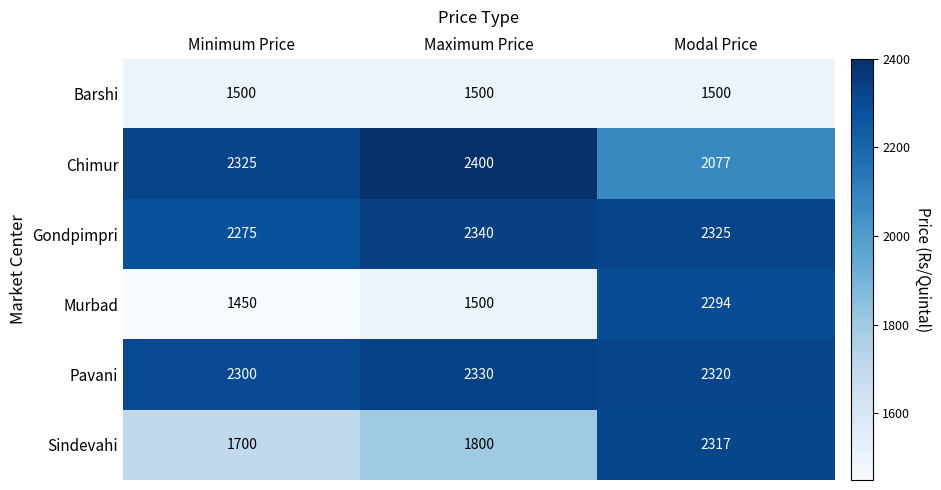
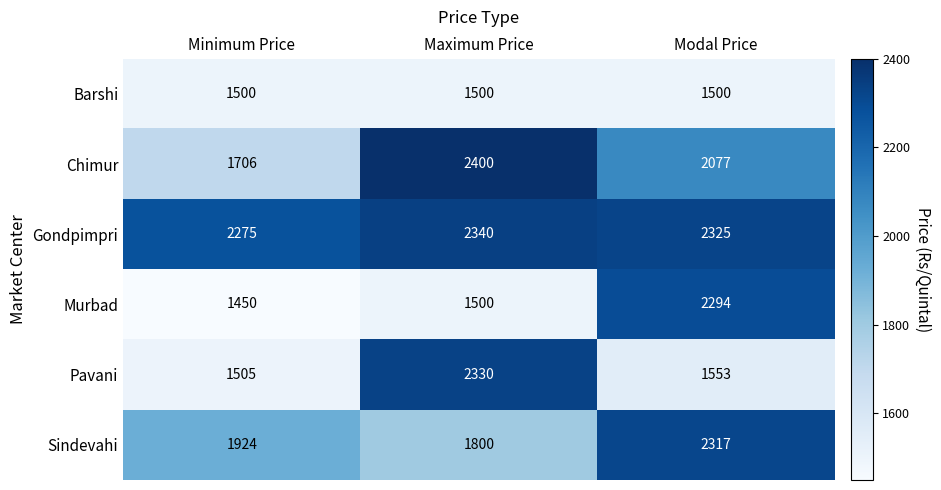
Chimur, Minimum Price: 2325 -> 1706
Pavani, Minimum Price: 2300 -> 1505
Pavani, Modal Price: 2320 -> 1553
Sindevahi, Minimum Price: 1700 -> 1924
